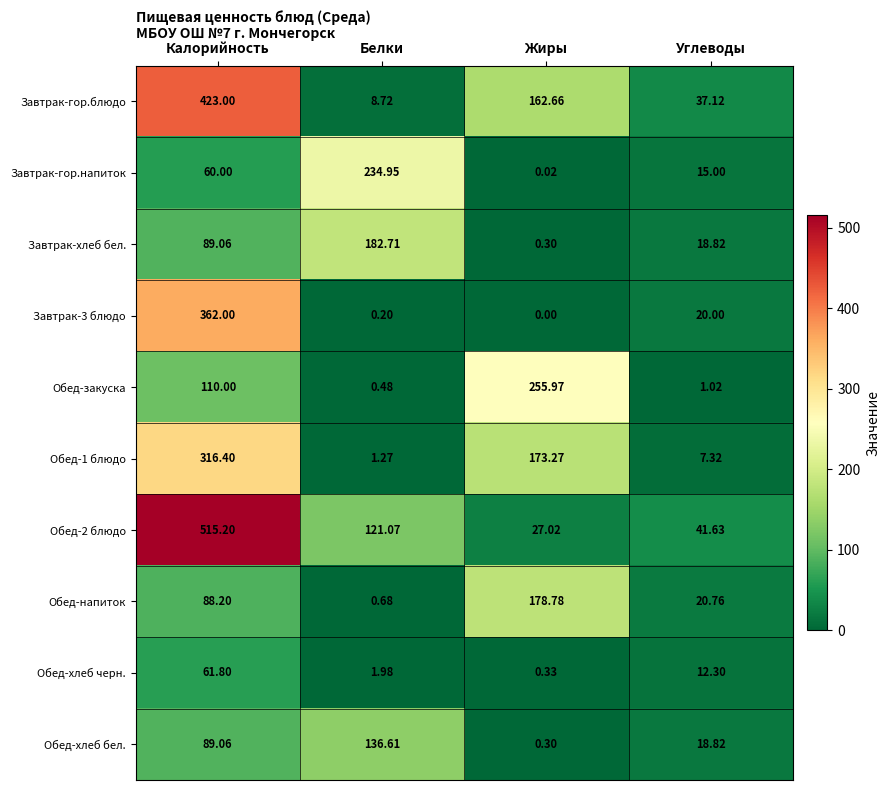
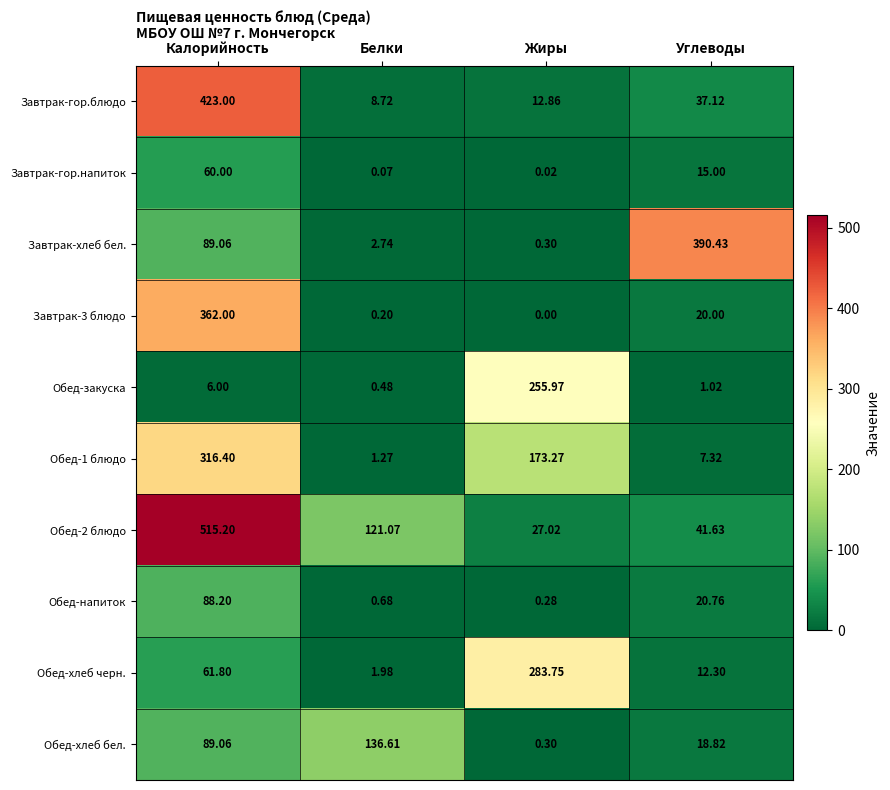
Завтрак-гор.блюдо, Жиры: 162.66 -> 12.86
Завтрак-гор.напиток, Белки: 234.95 -> 0.07
Завтрак-хлеб бел., Белки: 182.71 -> 2.74
Завтрак-хлеб бел., Углеводы: 18.82 -> 390.43
Обед-закуска, Калорийность: 110.00 -> 6.00
Обед-напиток, Жиры: 178.78 -> 0.28
Обед-хлеб черн., Жиры: 0.33 -> 283.75
